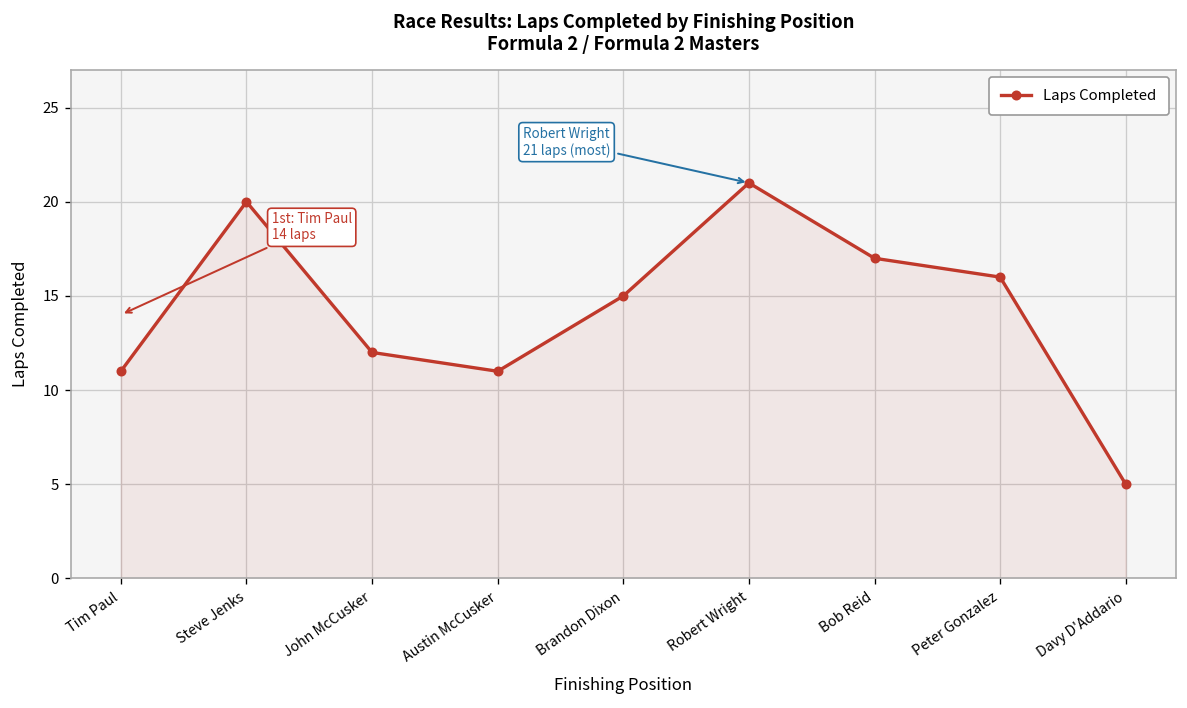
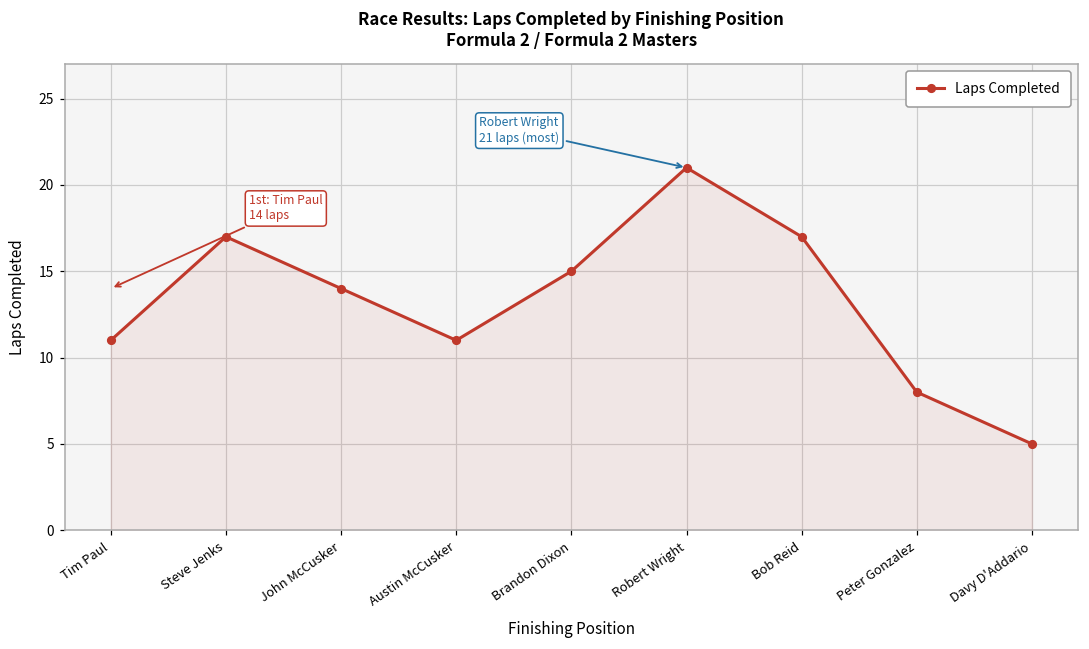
Steve Jenks: 20 -> 17
John McCusker: 12 -> 14
Peter Gonzalez: 16 -> 8
